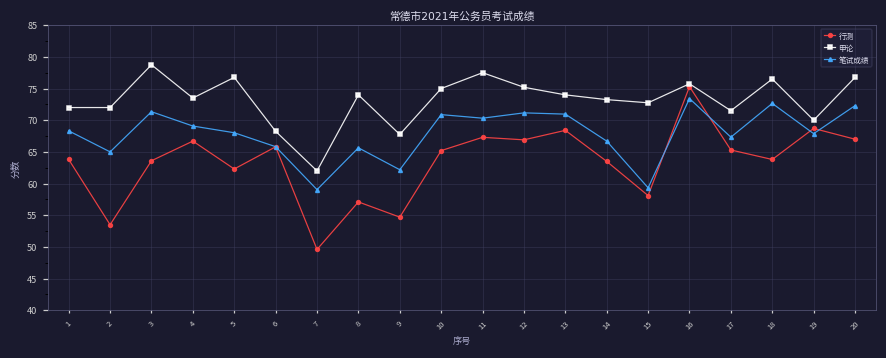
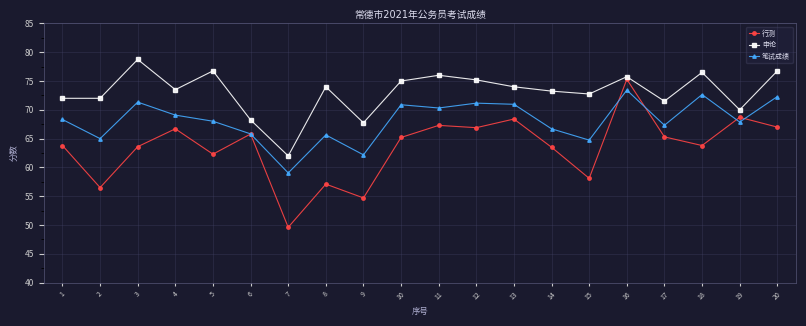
行测, 2: 54 -> 57
申论, 11: 78 -> 76
笔试成绩, 15: 59 -> 65
